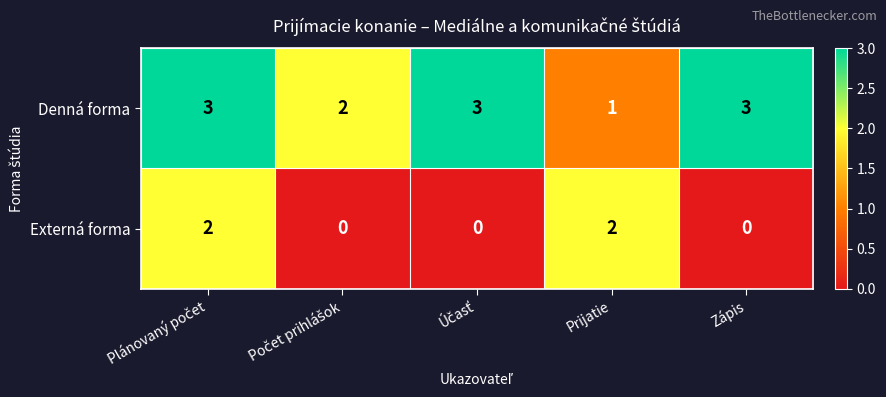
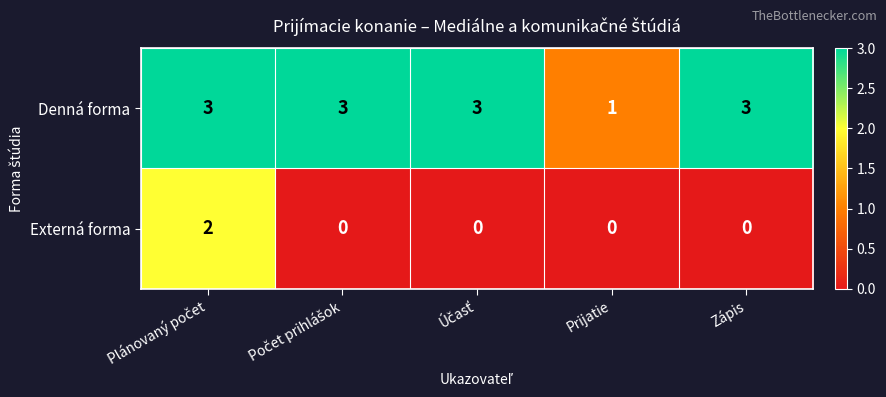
Denná forma, Počet prihlášok: 2 -> 3
Externá forma, Prijatie: 2 -> 0
